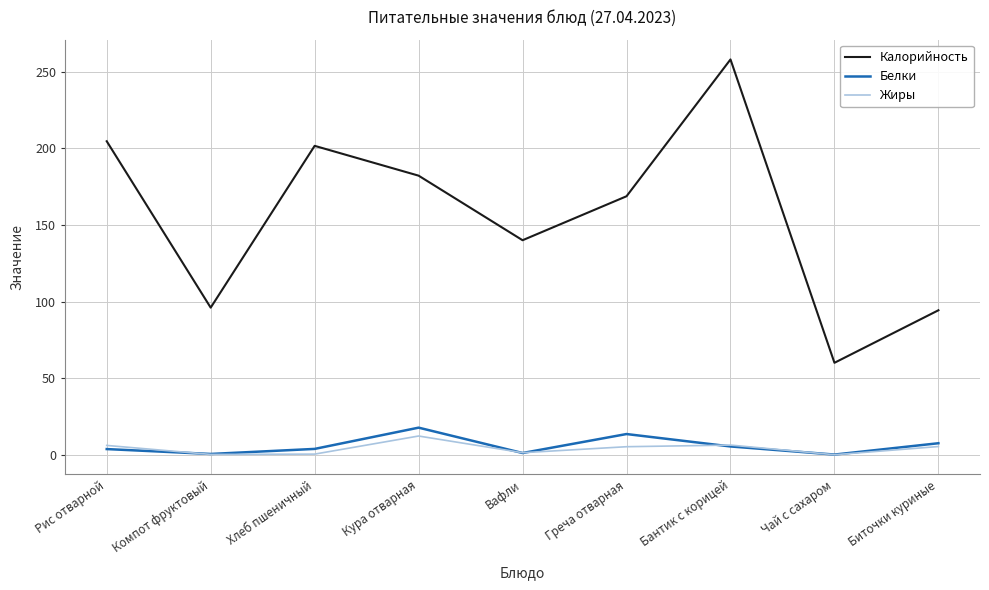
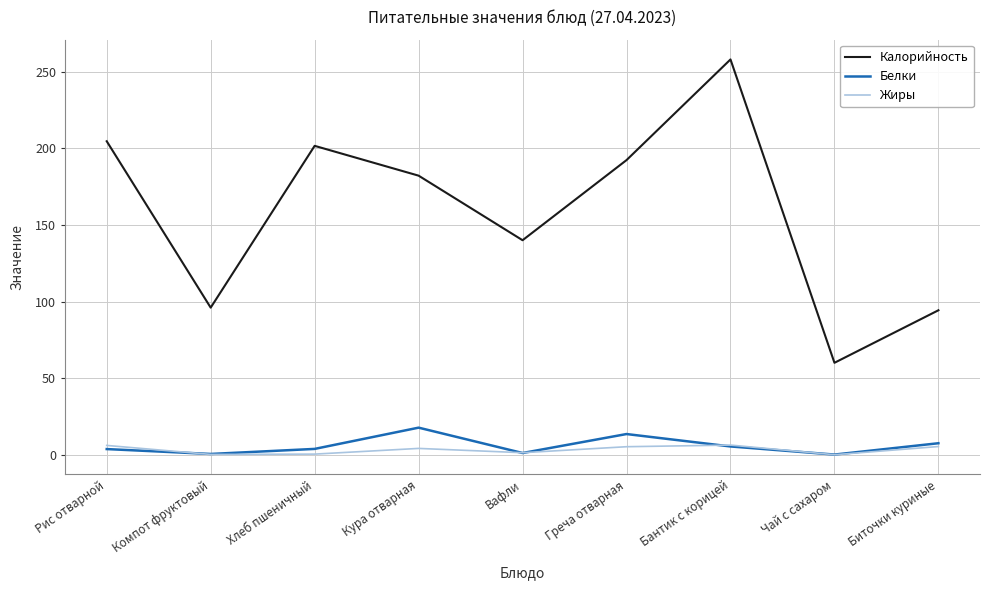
Жиры, Кура отварная: 12 -> 4
Калорийность, Греча отварная: 169 -> 192
